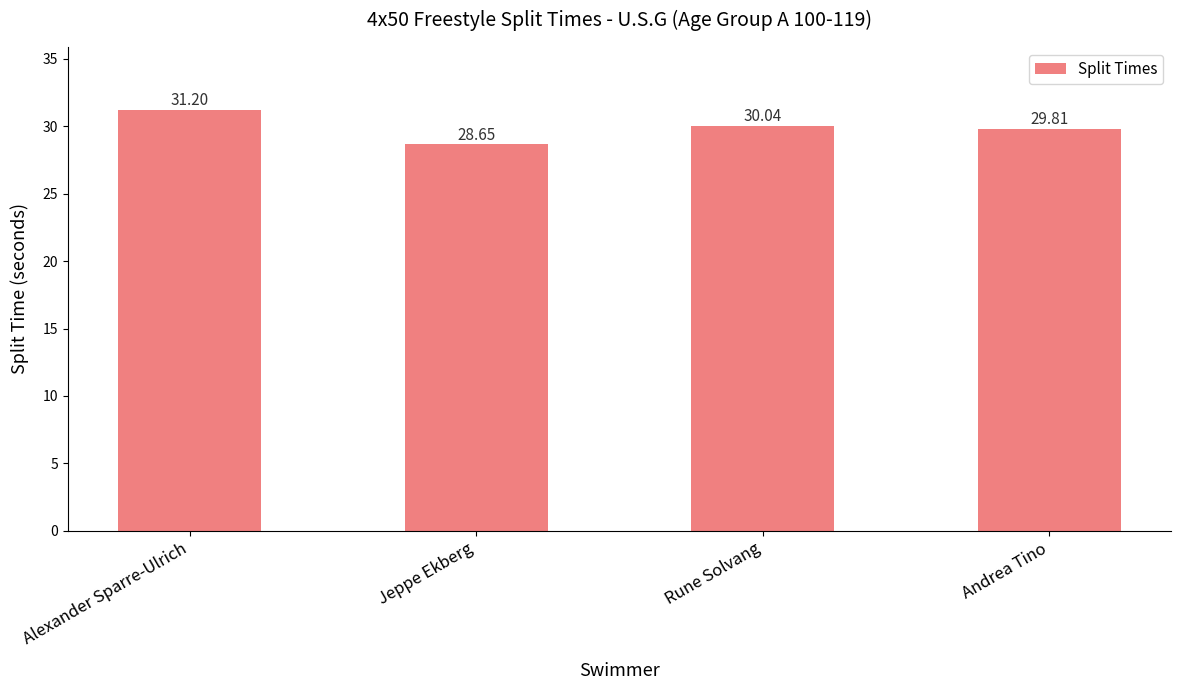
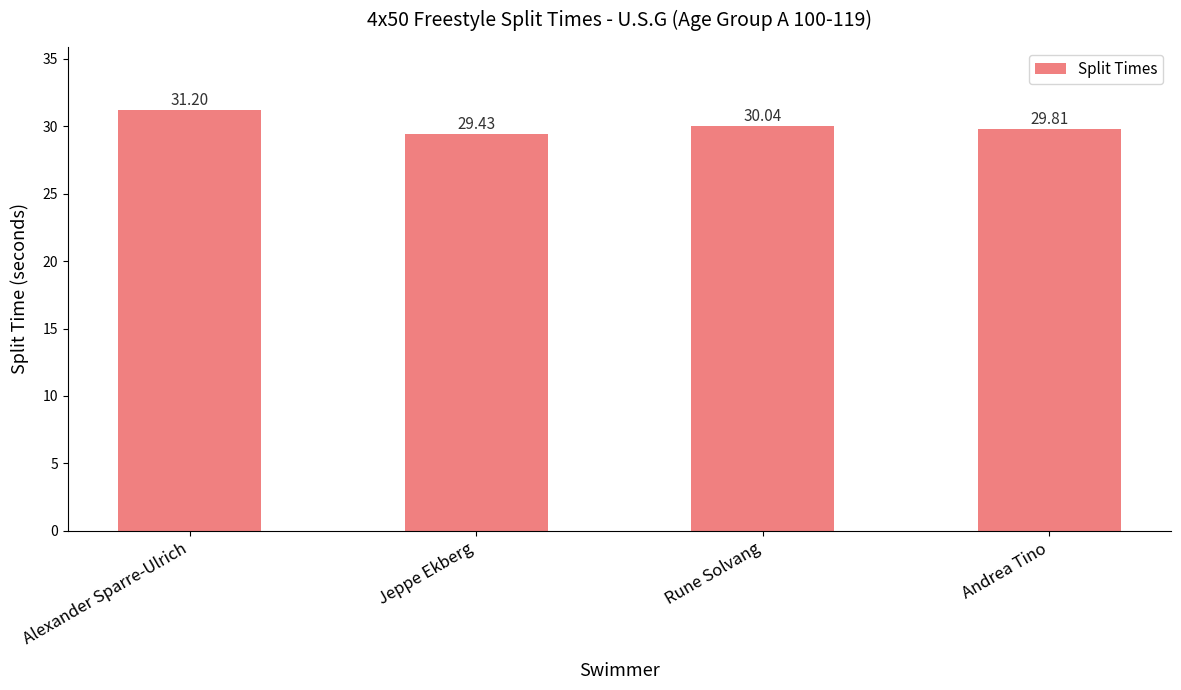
Jeppe Ekberg: 28.65 -> 29.43
